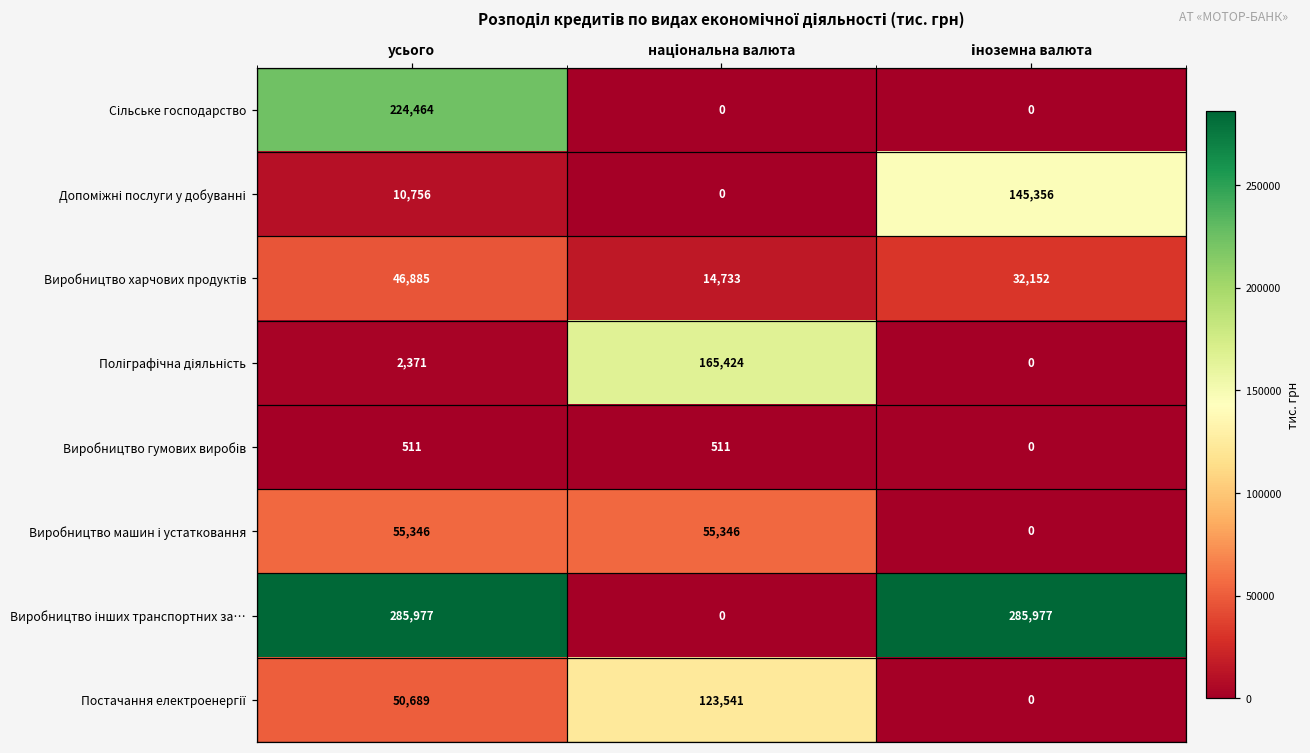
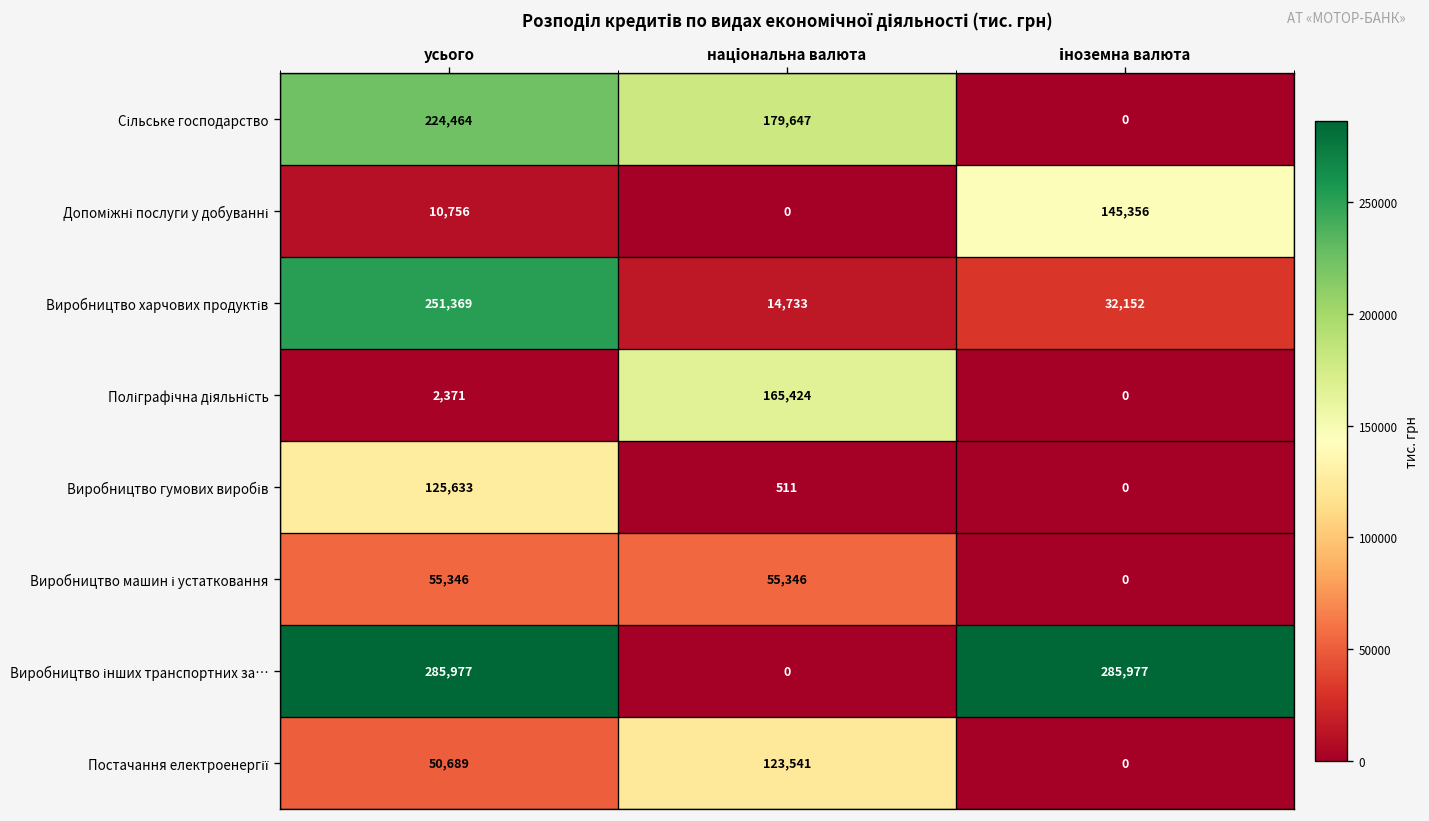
Сільське господарство, національна валюта: 0 -> 179,647
Виробництво харчових продуктів, усього: 46,885 -> 251,369
Виробництво гумових виробів, усього: 511 -> 125,633
